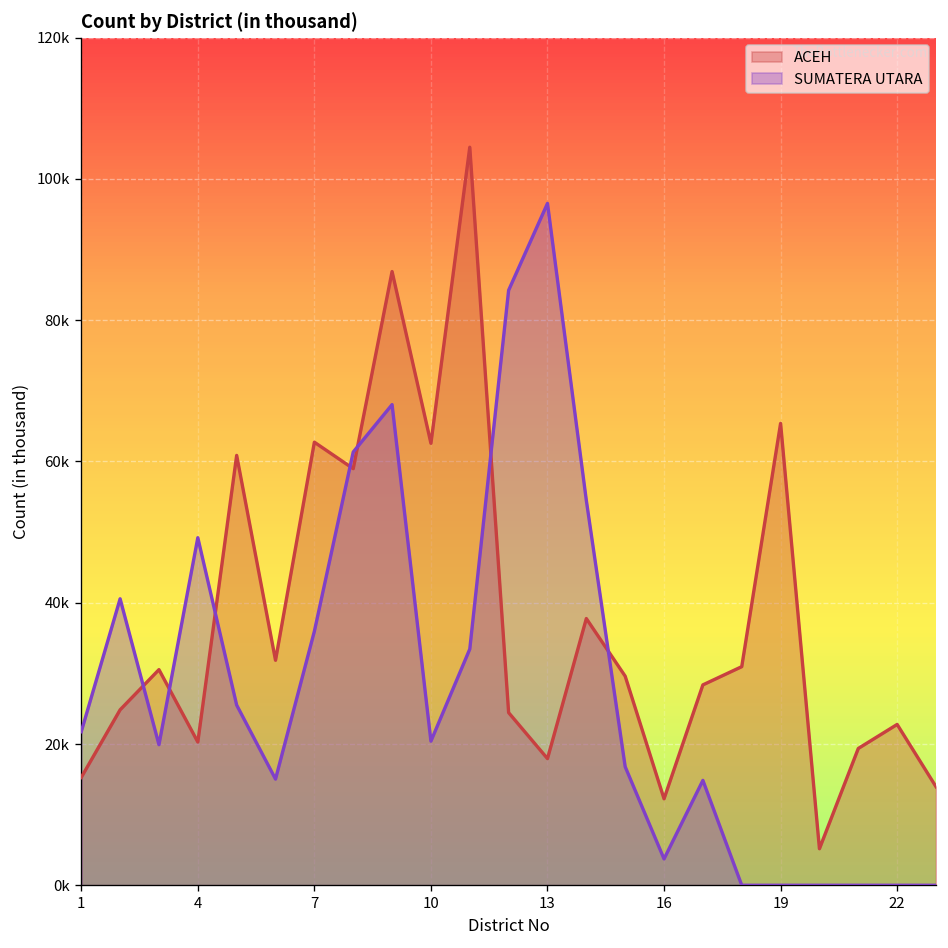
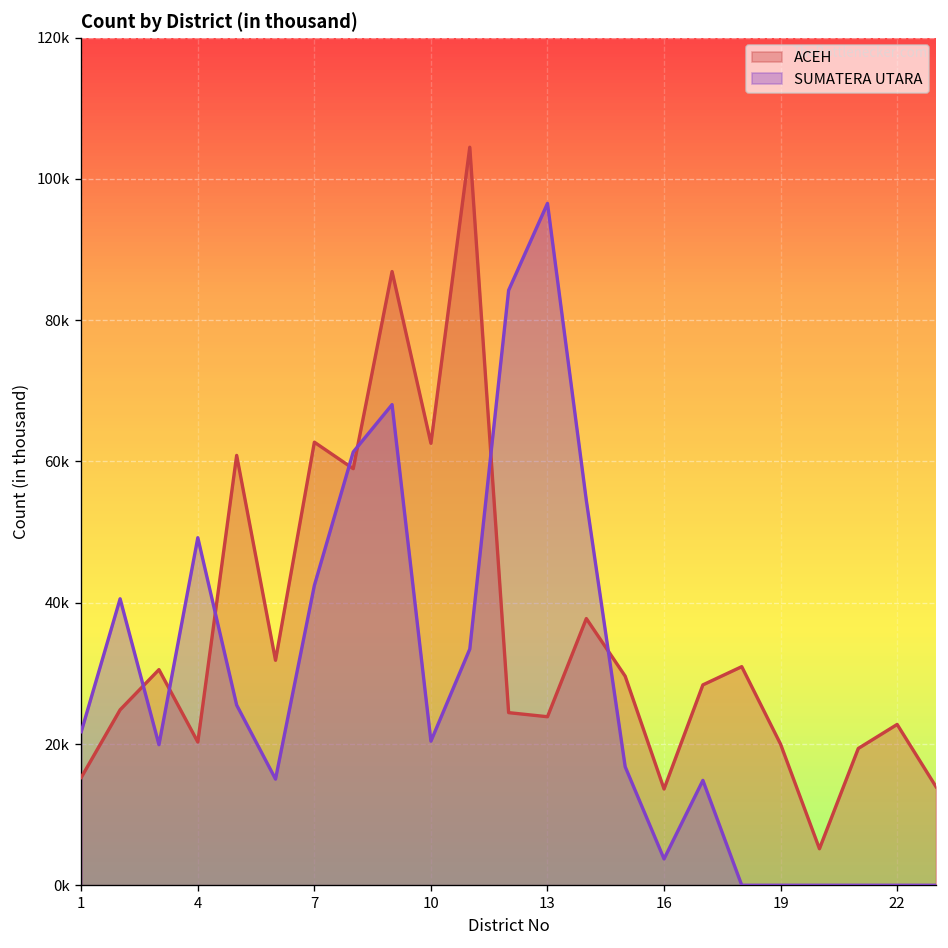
SUMATERA UTARA, 7: 36000 -> 42000
ACEH, 13: 18000 -> 24000
ACEH, 16: 12000 -> 14000
ACEH, 19: 65000 -> 20000
